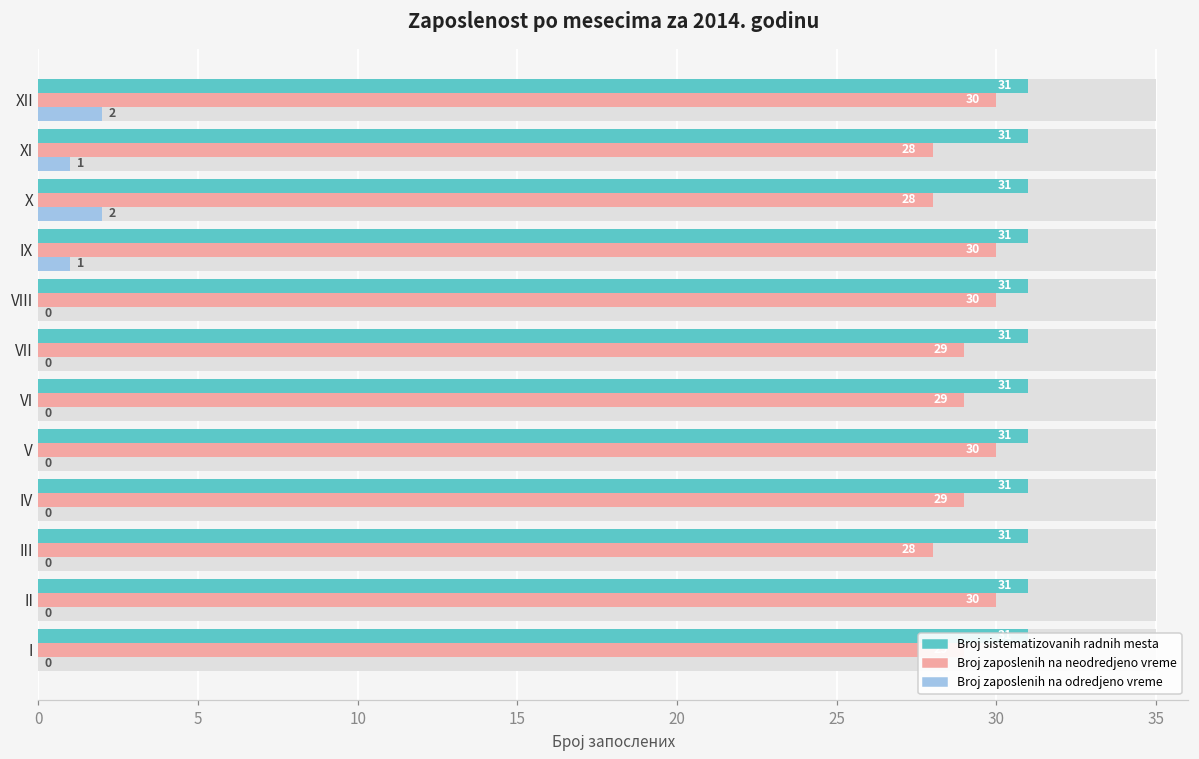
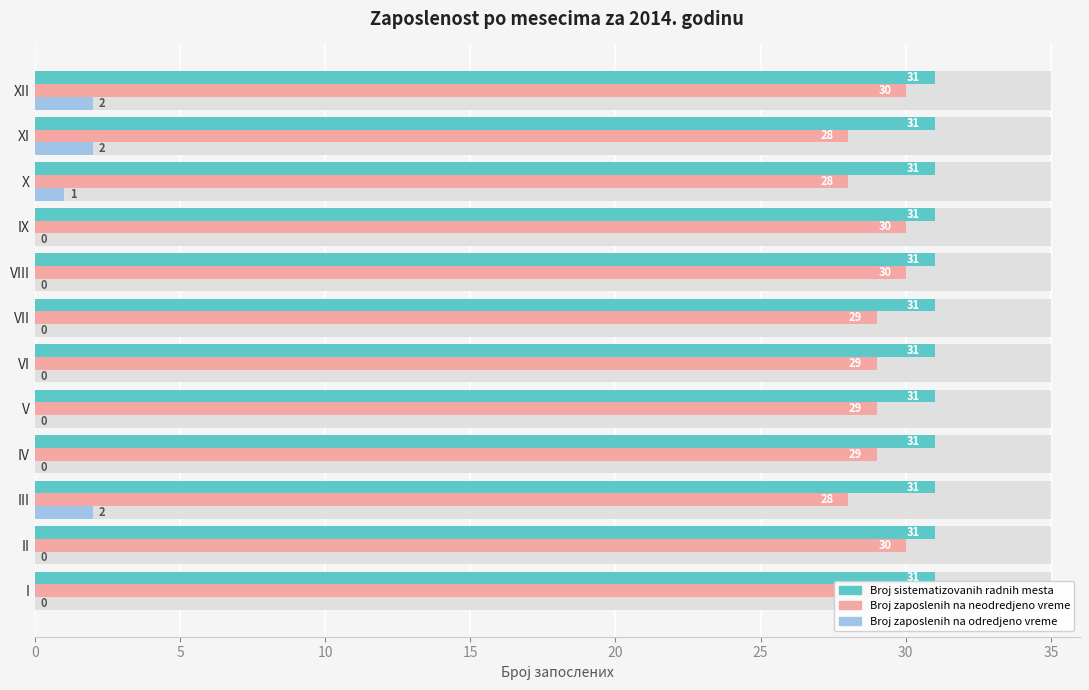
Broj zaposlenih na odredjeno vreme, XI: 1 -> 2
Broj zaposlenih na odredjeno vreme, X: 2 -> 1
Broj zaposlenih na odredjeno vreme, IX: 1 -> 0
Broj zaposlenih na neodredjeno vreme, V: 30 -> 29
Broj zaposlenih na odredjeno vreme, III: 0 -> 2
